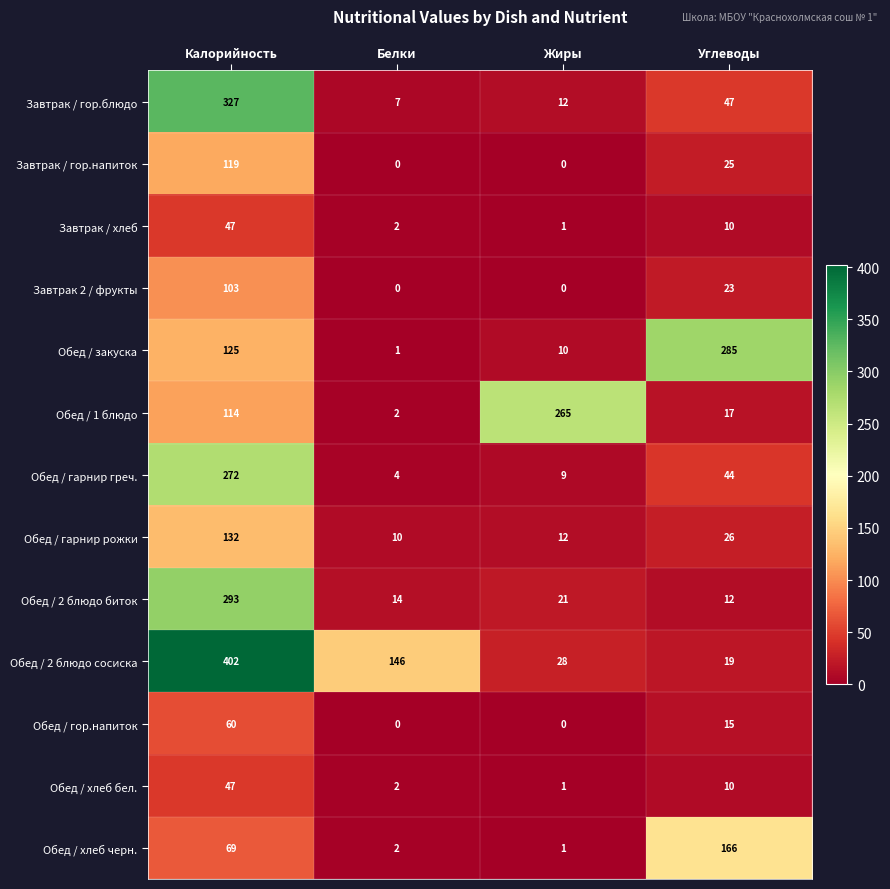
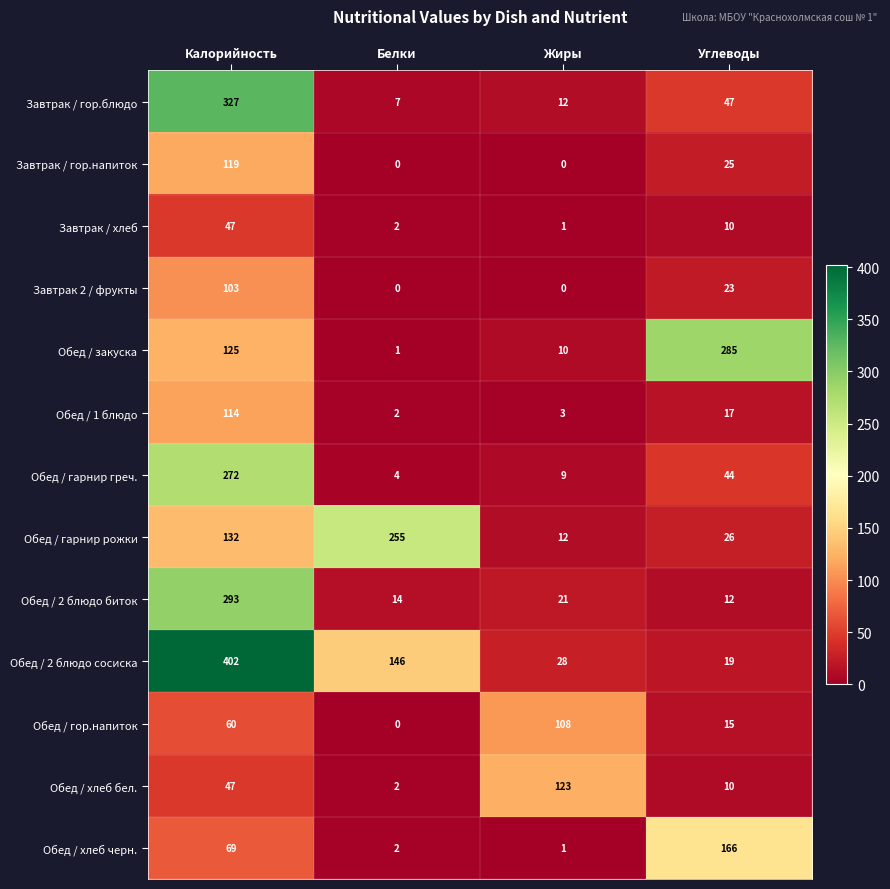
Обед / 1 блюдо, Жиры: 265 -> 3
Обед / гарнир рожки, Белки: 10 -> 255
Обед / гор.напиток, Жиры: 0 -> 108
Обед / хлеб бел., Жиры: 1 -> 123
